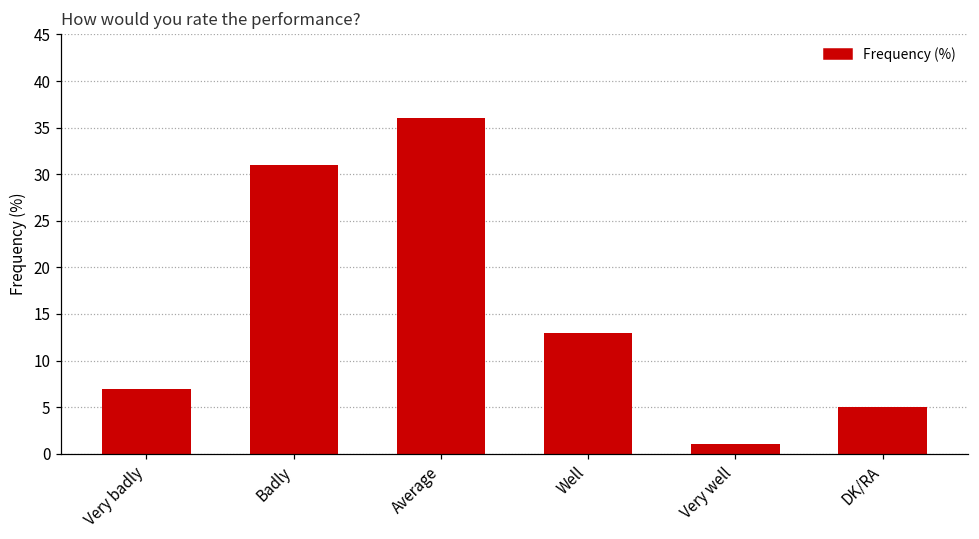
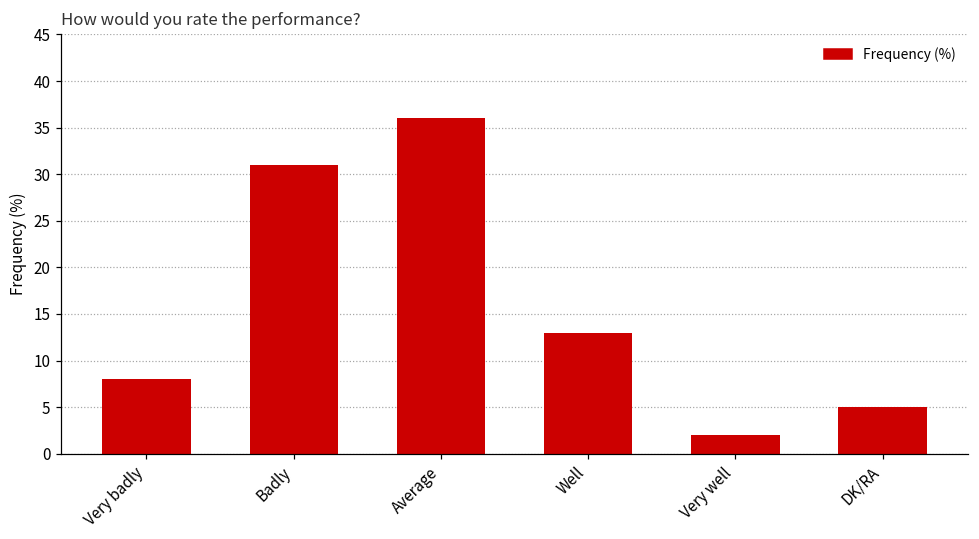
Very badly: 7 -> 8
Very well: 1 -> 2
